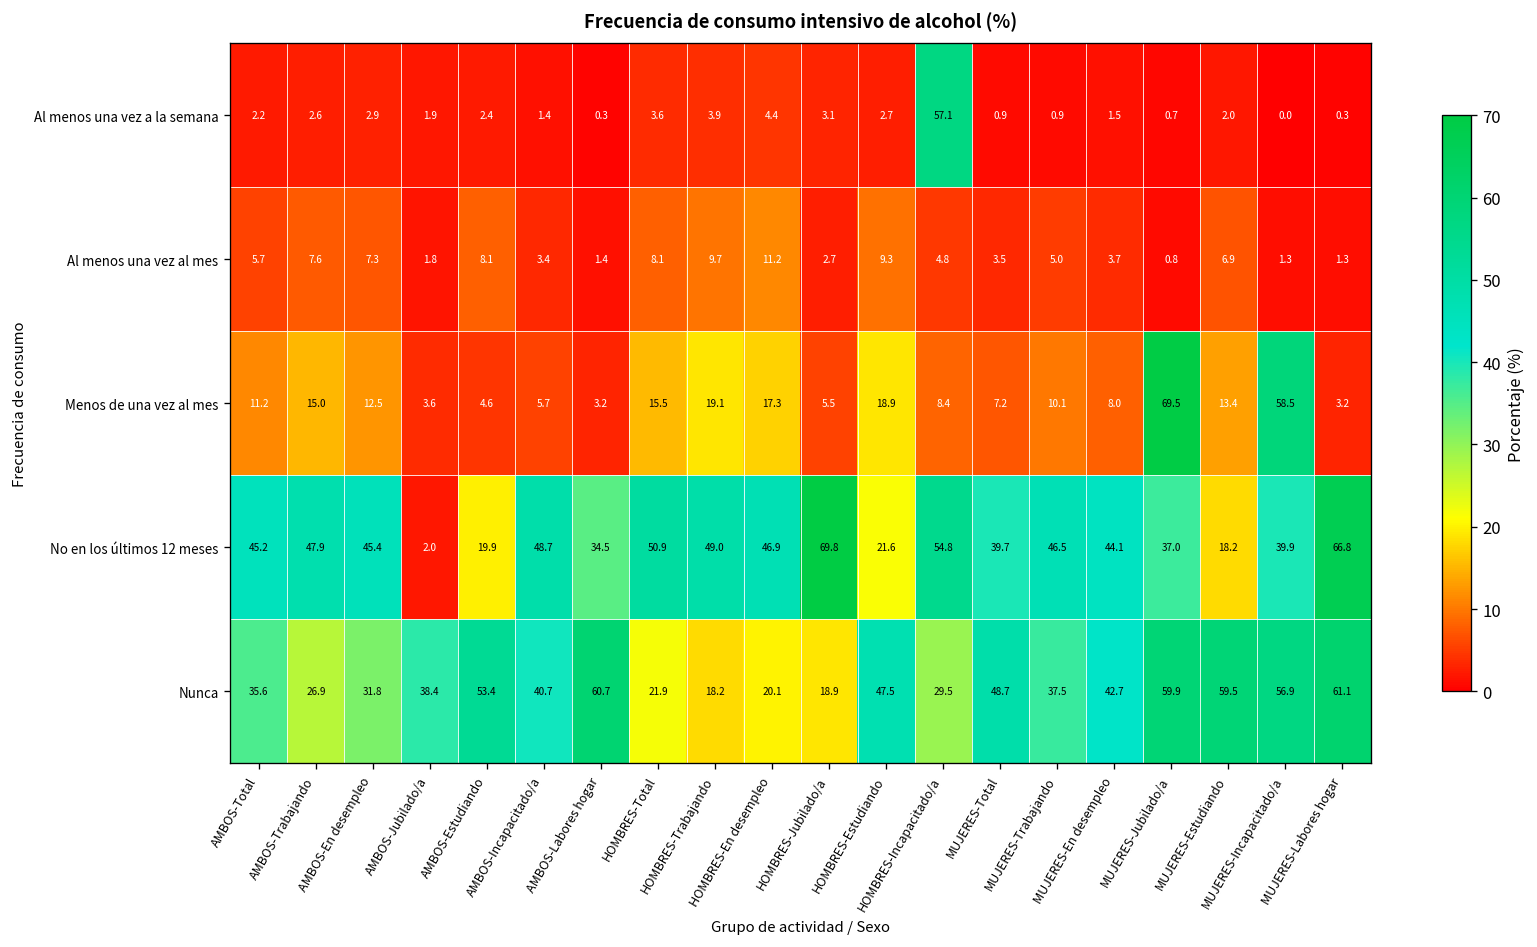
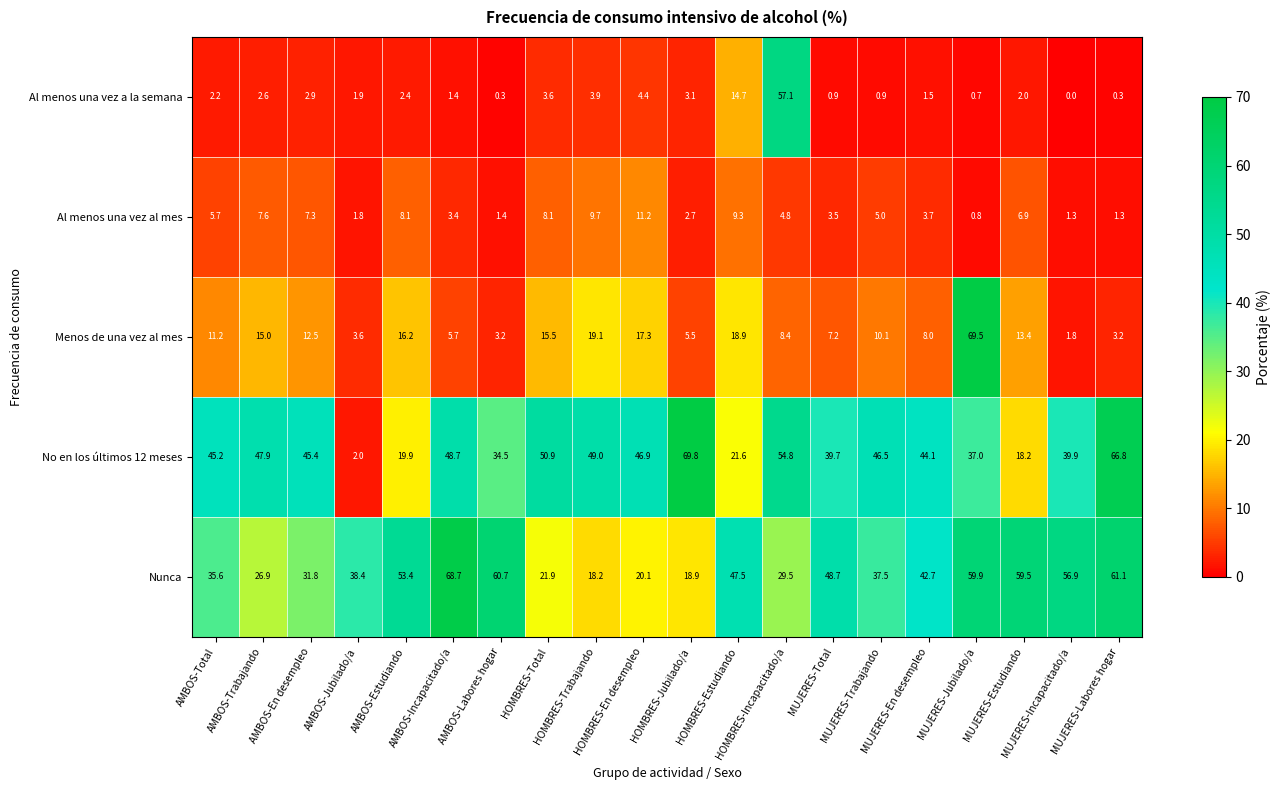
Al menos una vez a la semana, HOMBRES-Estudiando: 2.7 -> 14.7
Menos de una vez al mes, AMBOS-Estudiando: 4.6 -> 16.2
Menos de una vez al mes, MUJERES-Incapacitado/a: 58.5 -> 1.8
Nunca, AMBOS-Incapacitado/a: 40.7 -> 68.7
